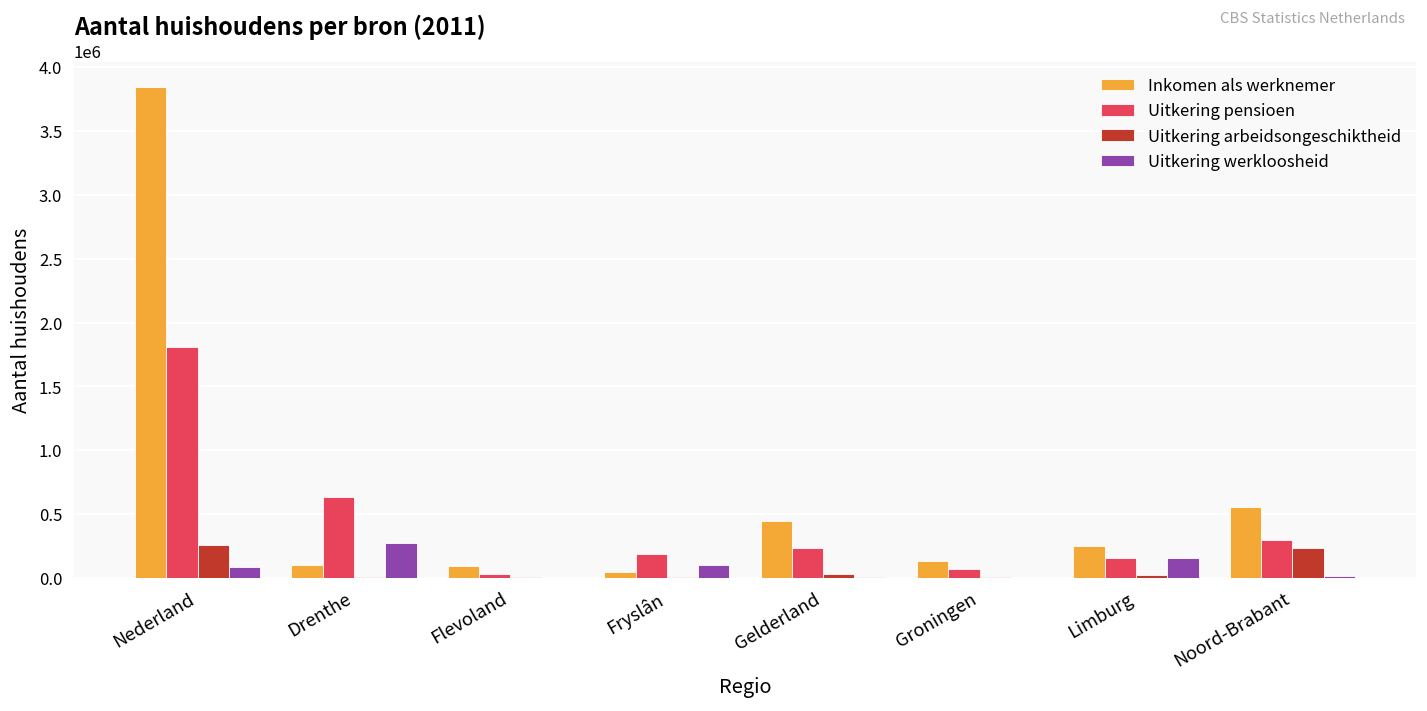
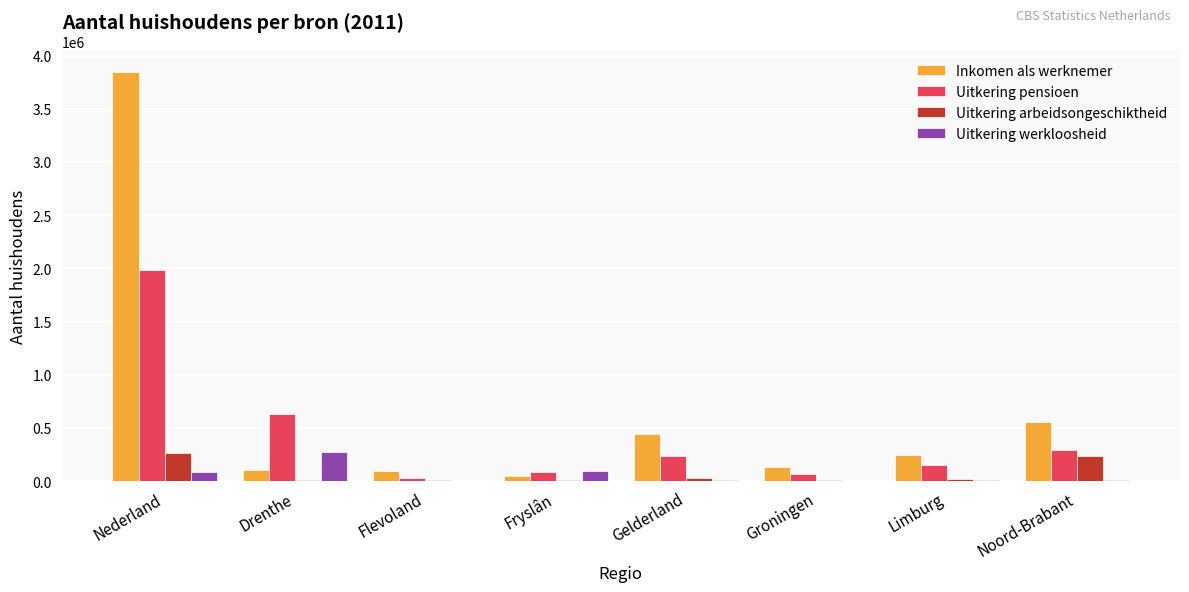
Uitkering pensioen, Nederland: 1810000 -> 1980000
Uitkering pensioen, Fryslân: 190000 -> 80000
Uitkering werkloosheid, Limburg: 160000 -> 10000
